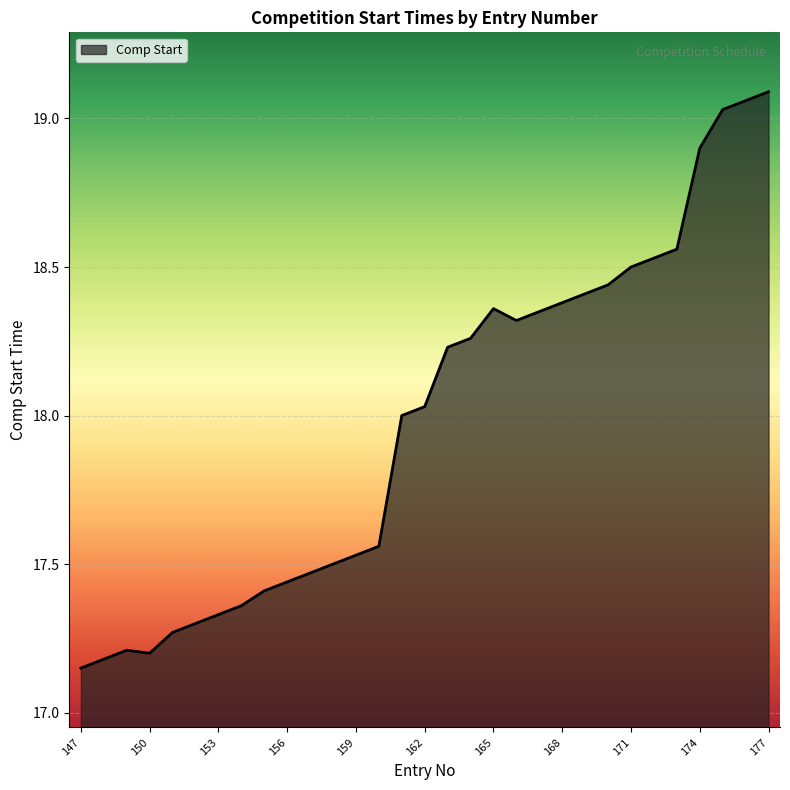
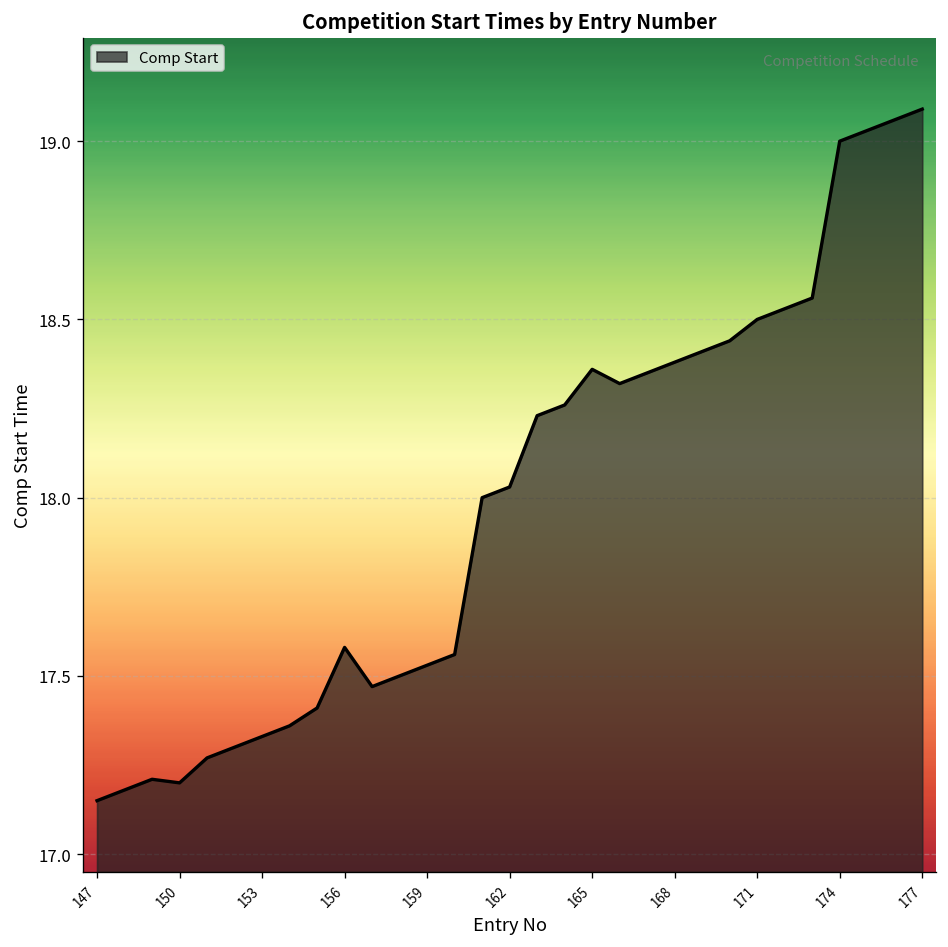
156: 17.44 -> 17.58
174: 18.9 -> 19.0
